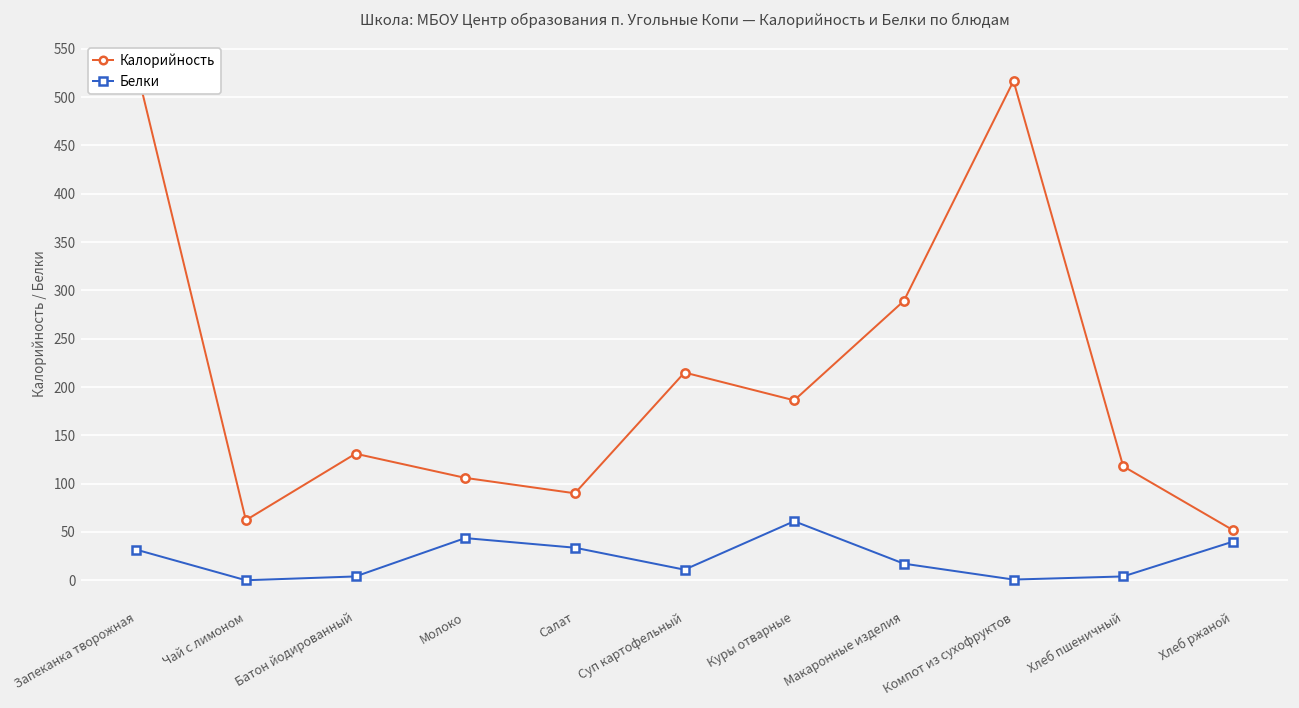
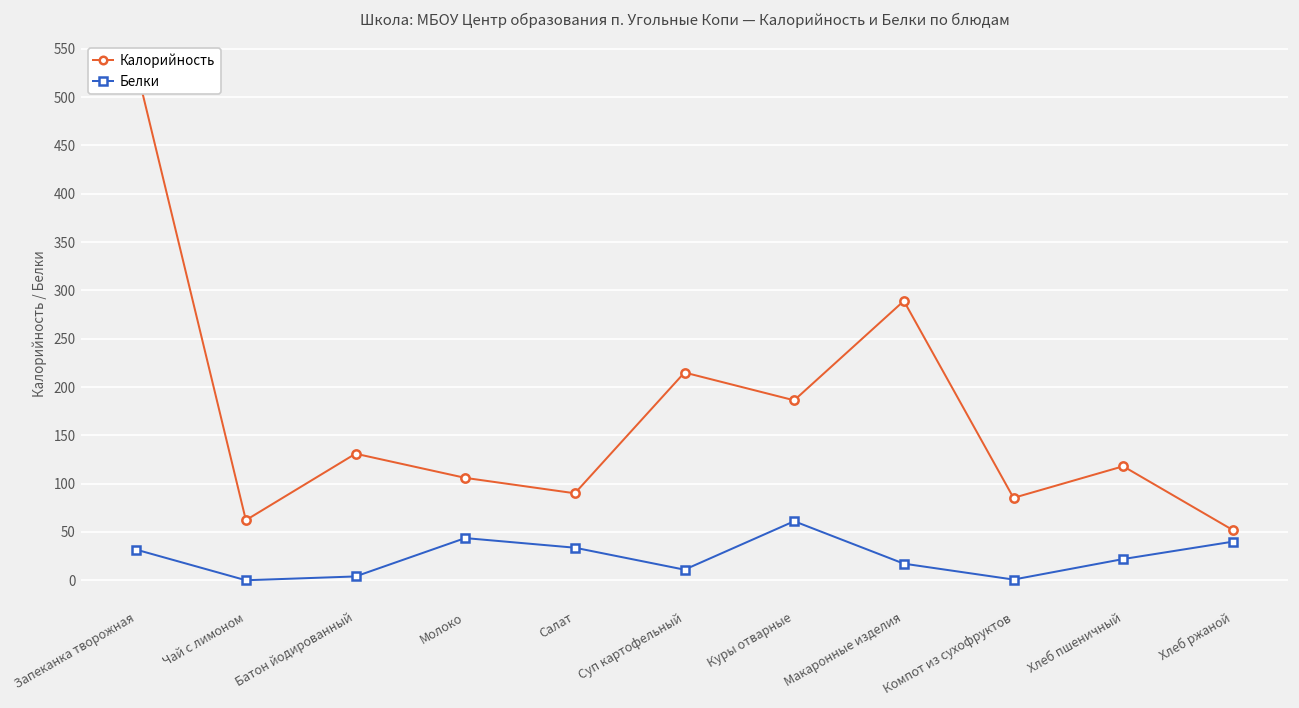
Калорийность, Компот из сухофруктов: 520 -> 90
Белки, Хлеб пшеничный: 0 -> 20
